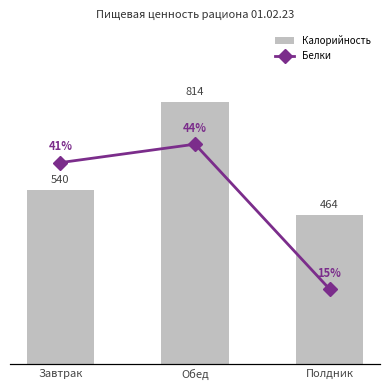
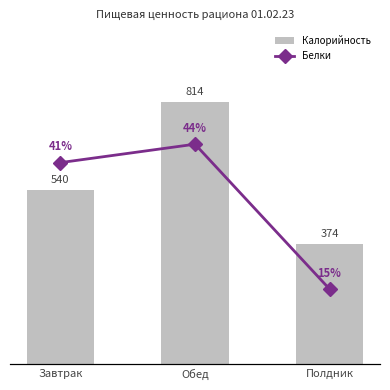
Калорийность, Полдник: 464 -> 374
